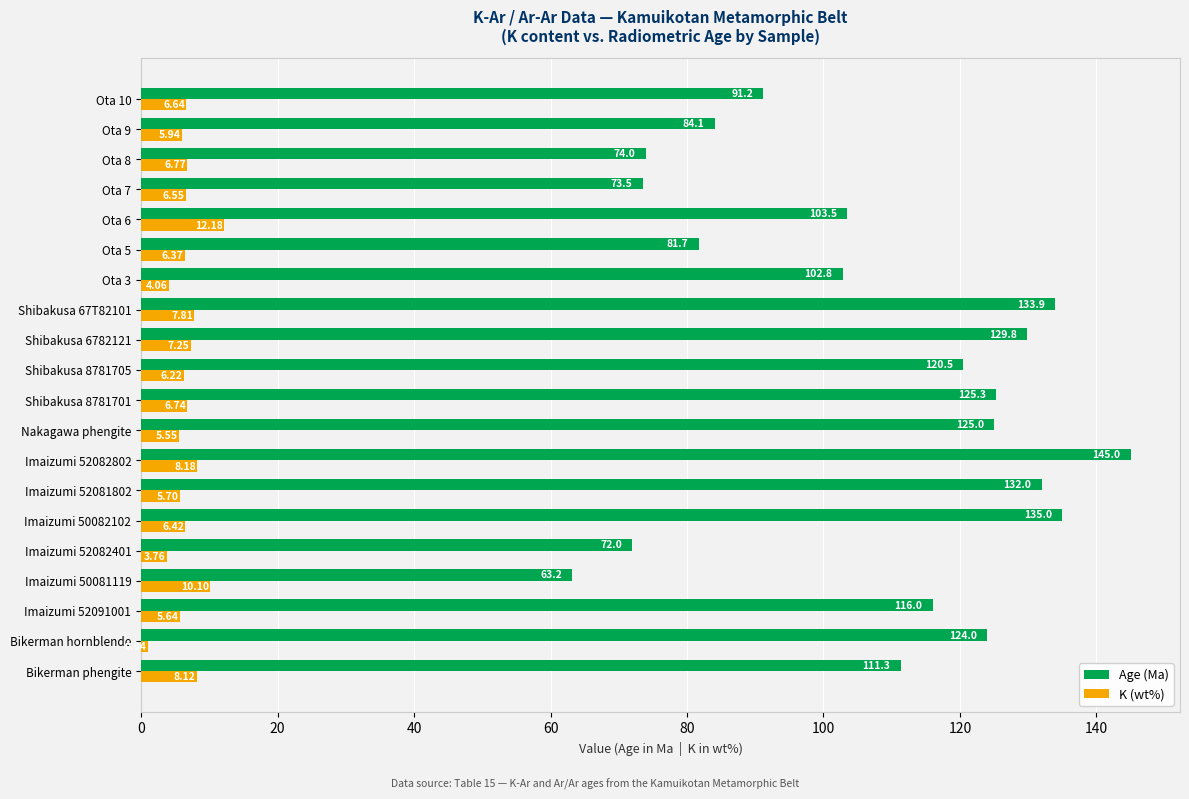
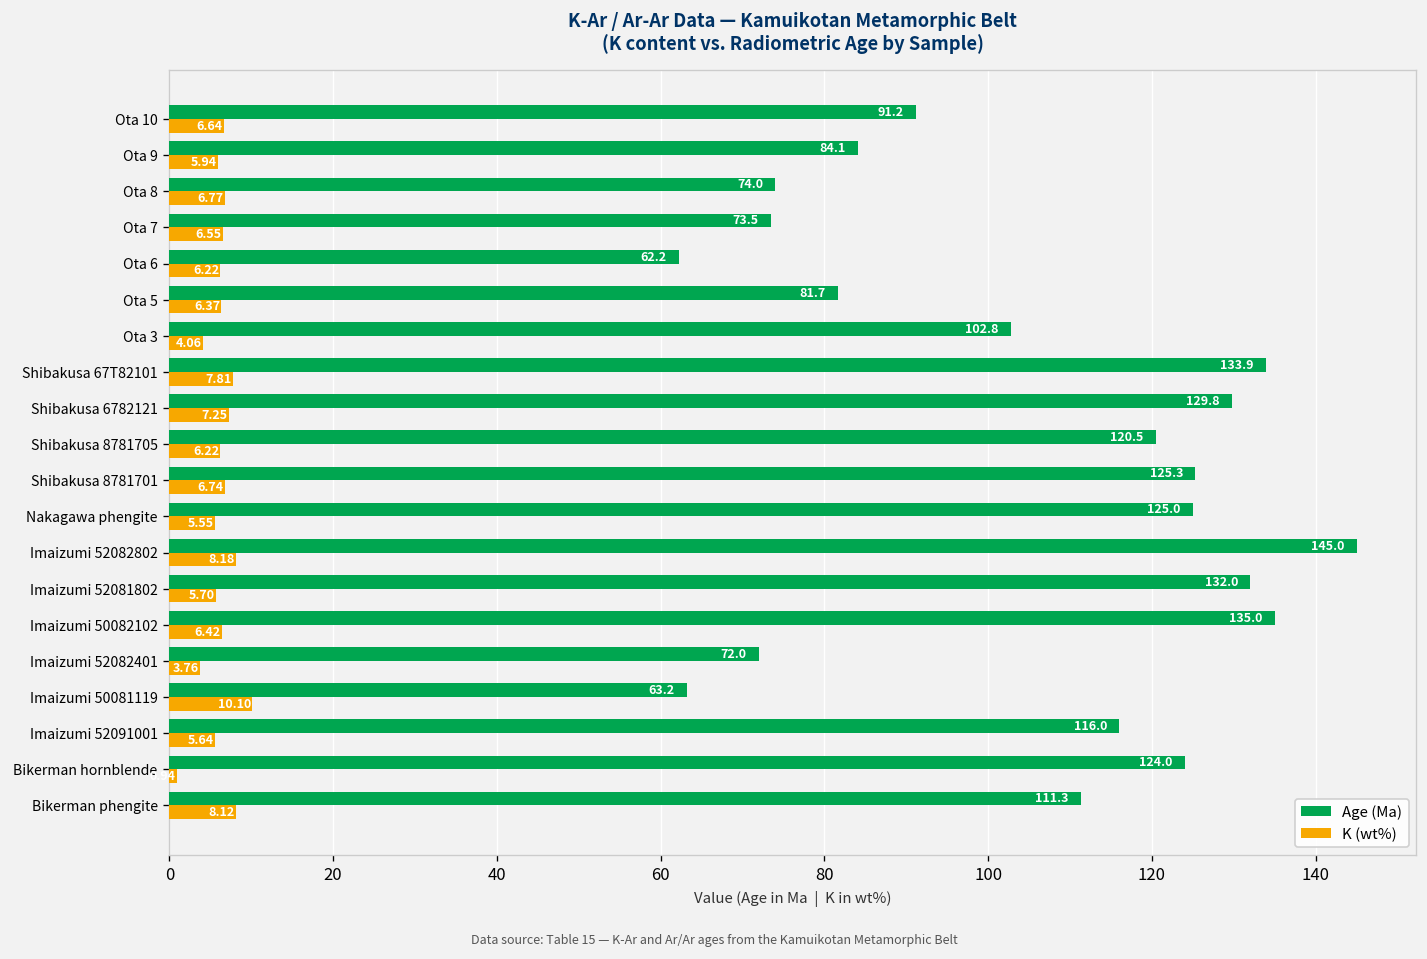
Age (Ma), Ota 6: 103.5 -> 62.2
K (wt%), Ota 6: 12.18 -> 6.22
